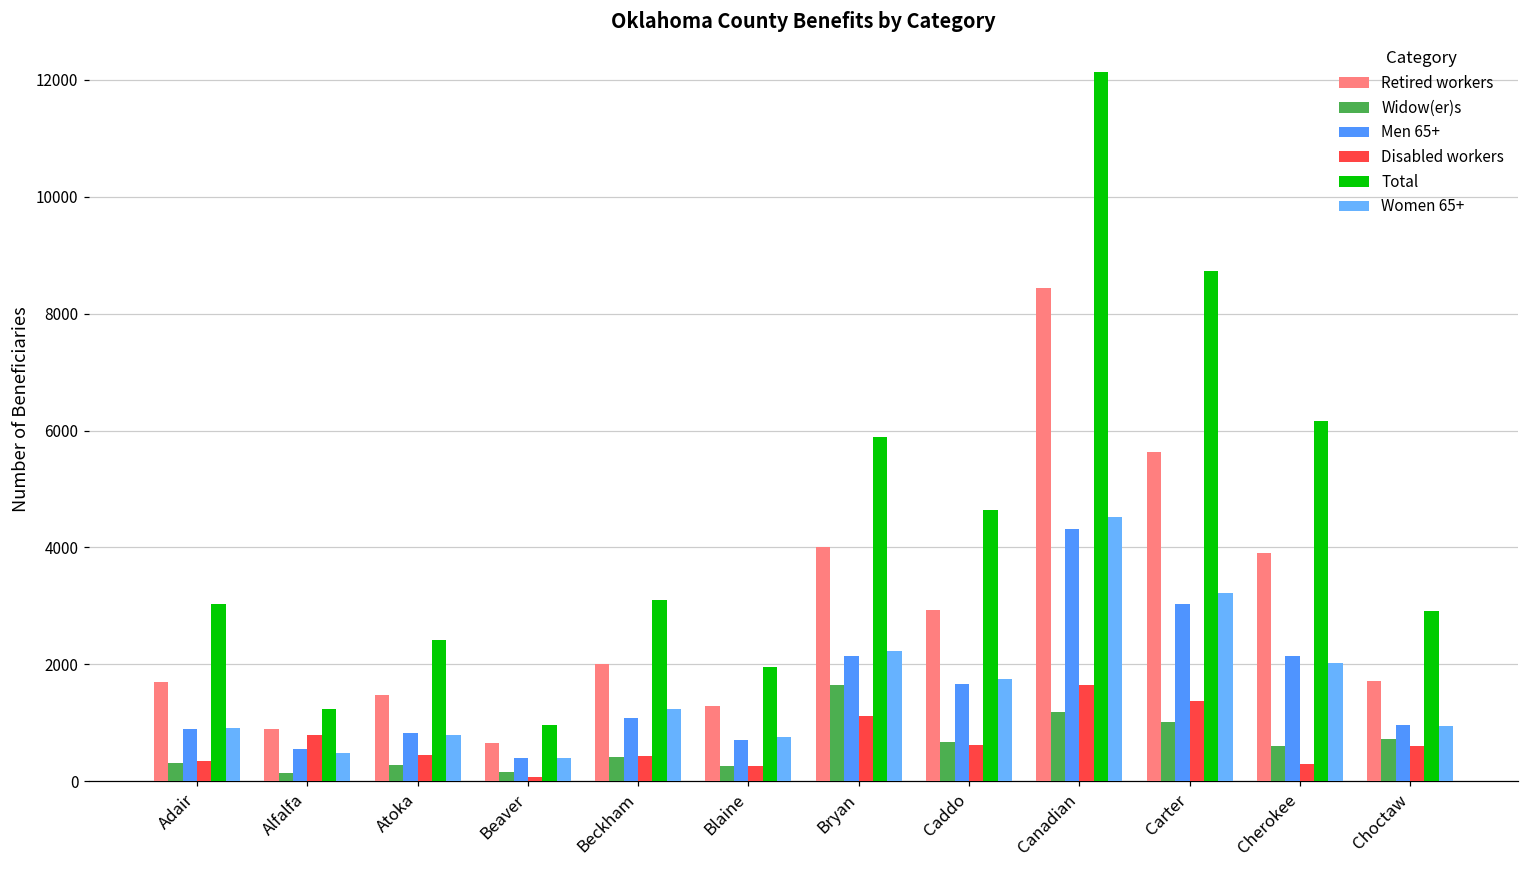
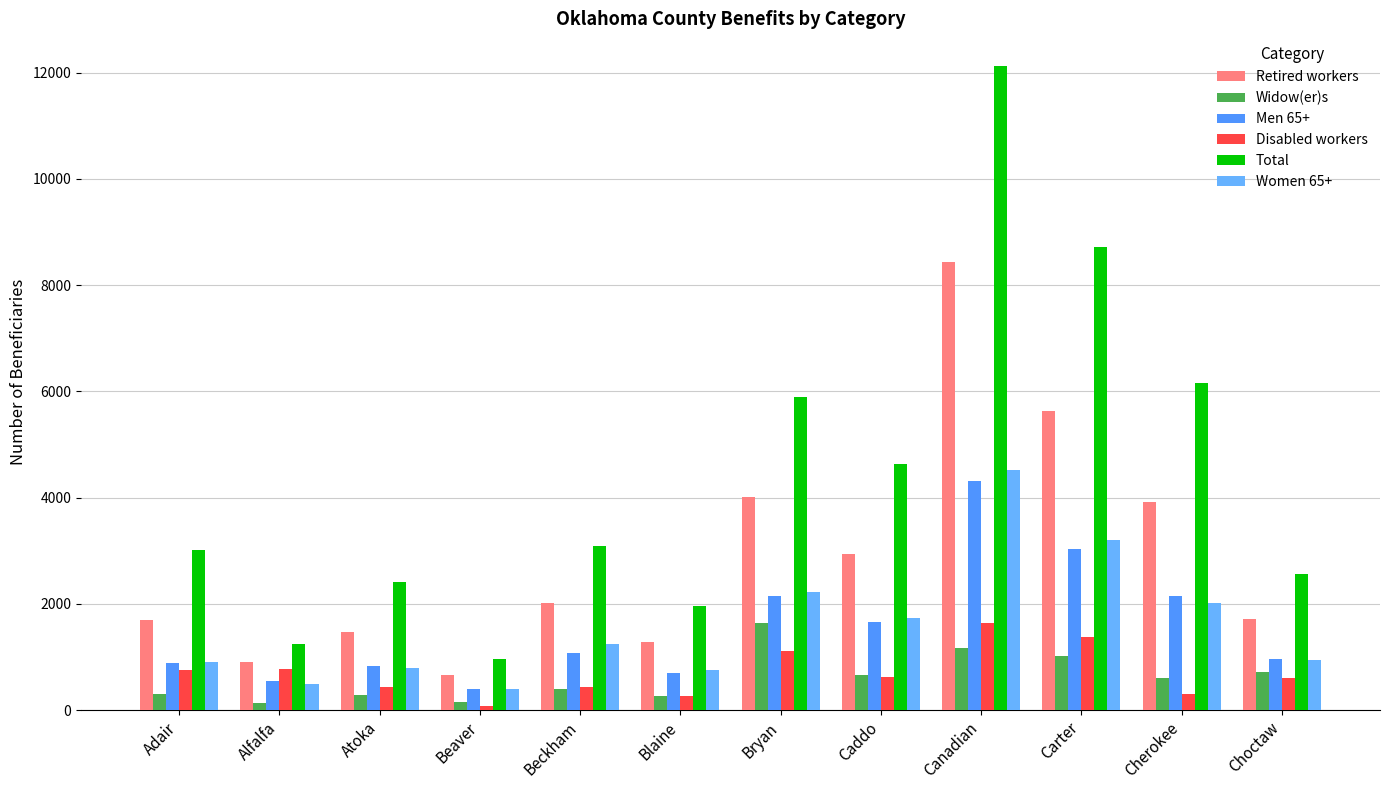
Disabled workers, Adair: 400 -> 800
Total, Choctaw: 2900 -> 2600
